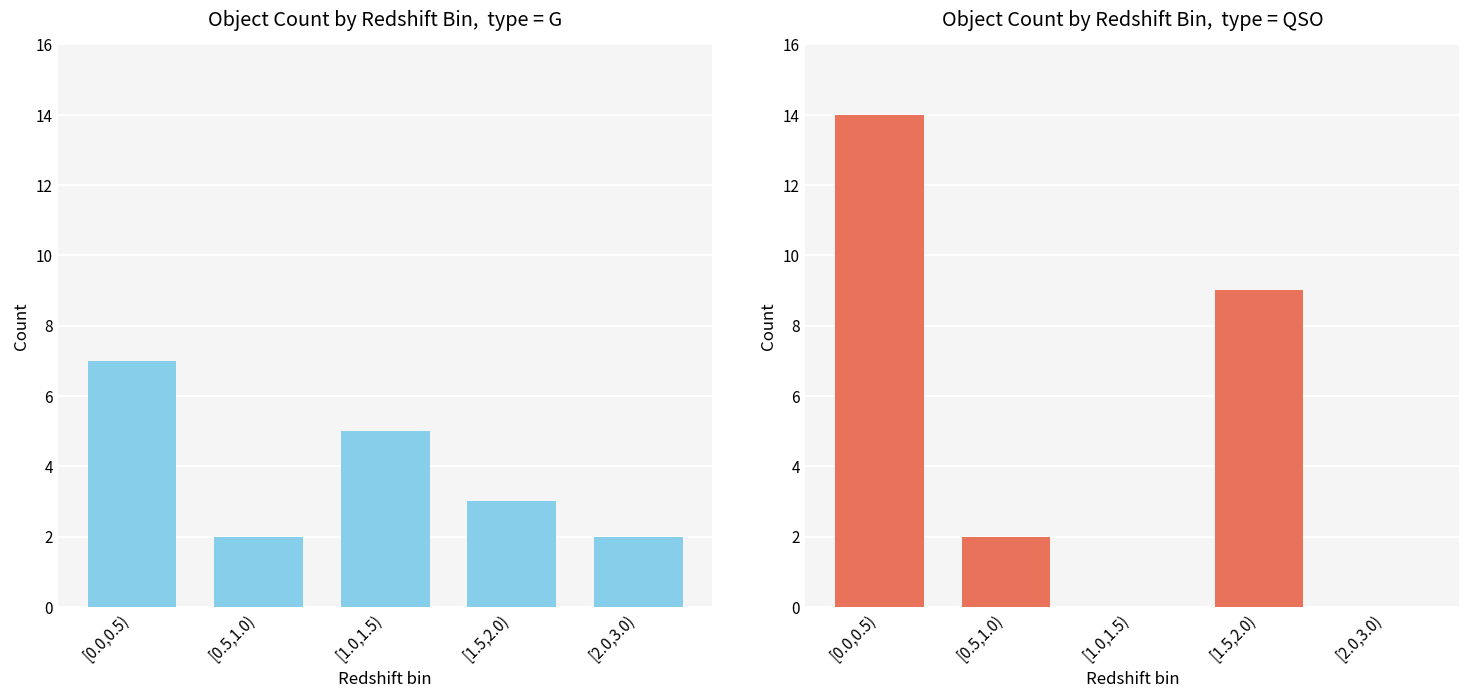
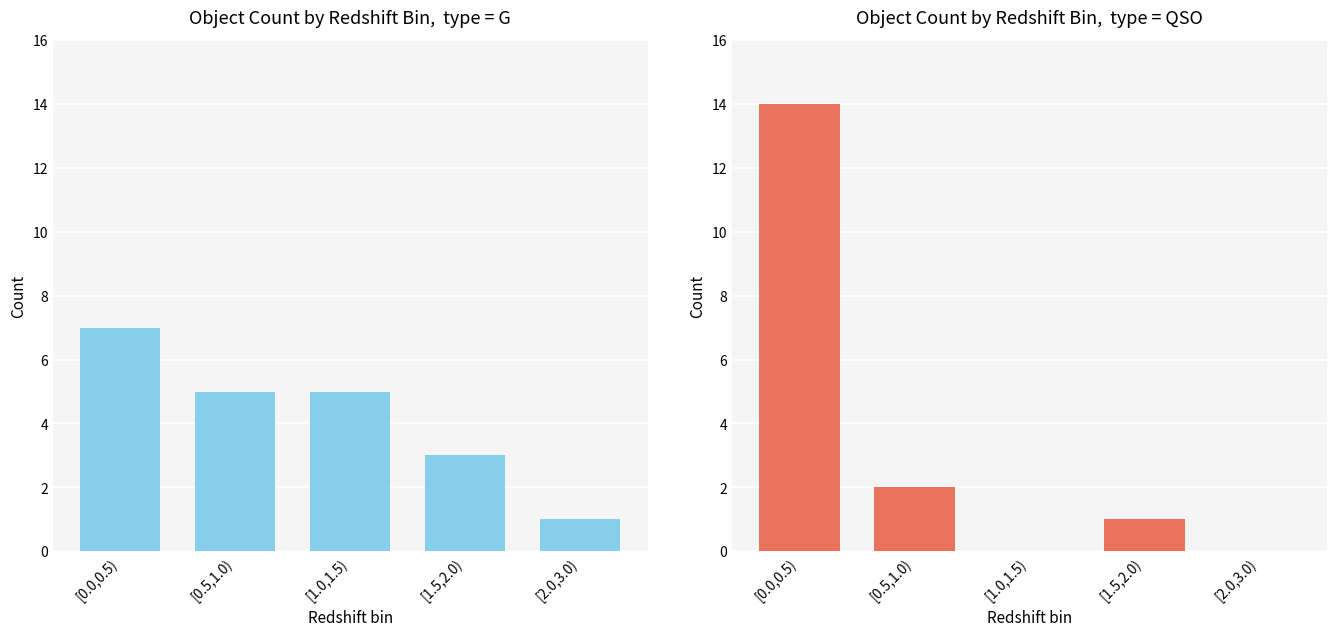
Object Count by Redshift Bin, type = G, [0.5,1.0): 2 -> 5
Object Count by Redshift Bin, type = G, [2.0,3.0): 2 -> 1
Object Count by Redshift Bin, type = QSO, [1.5,2.0): 9 -> 1
